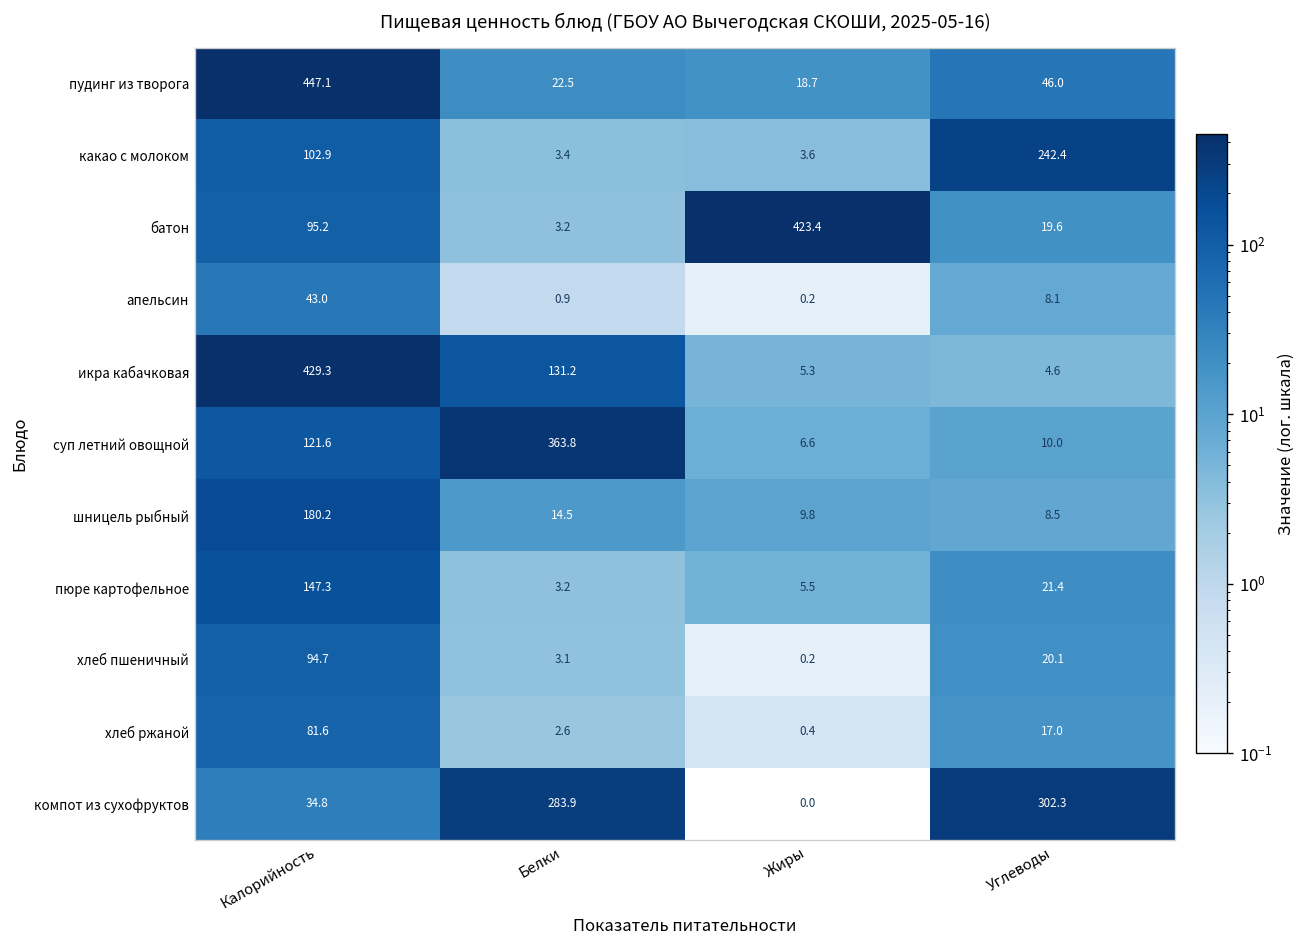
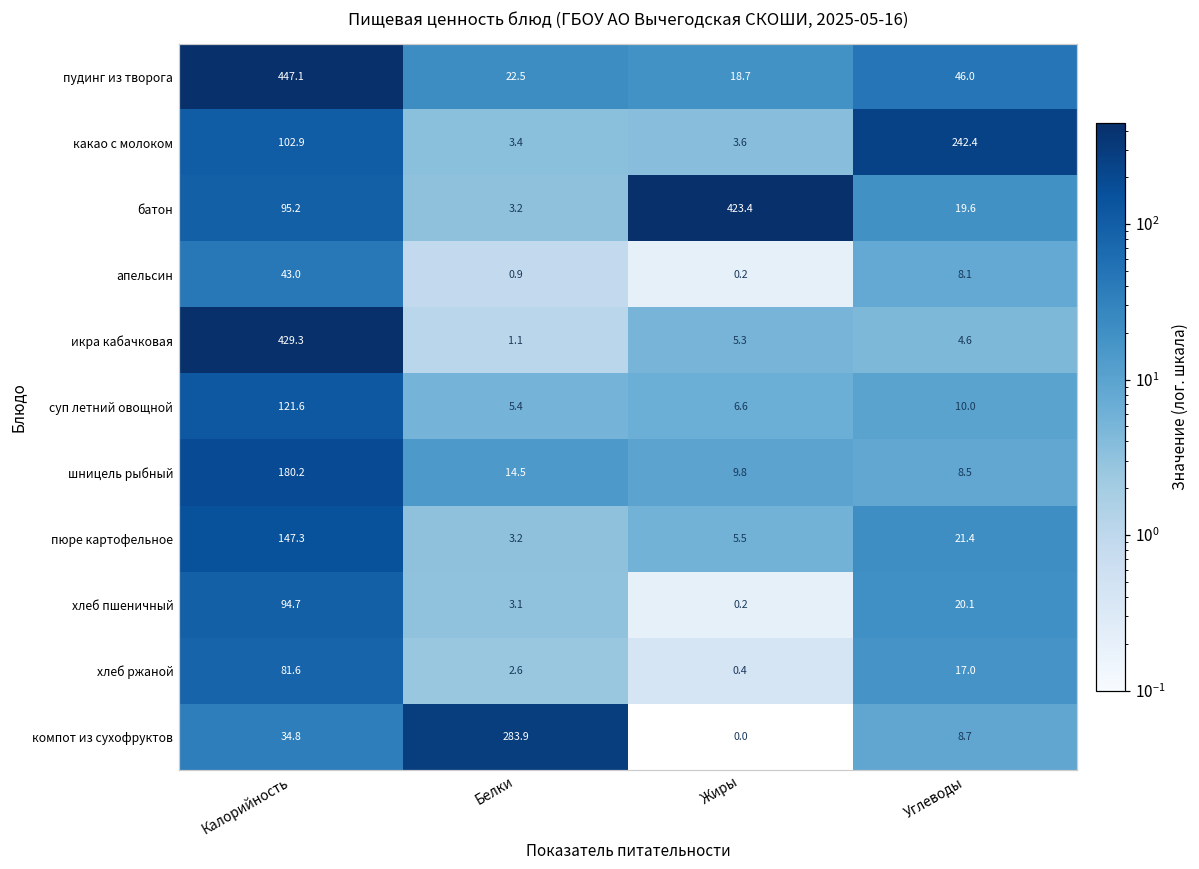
икра кабачковая, Белки: 131.2 -> 1.1
суп летний овощной, Белки: 363.8 -> 5.4
компот из сухофруктов, Углеводы: 302.3 -> 8.7
